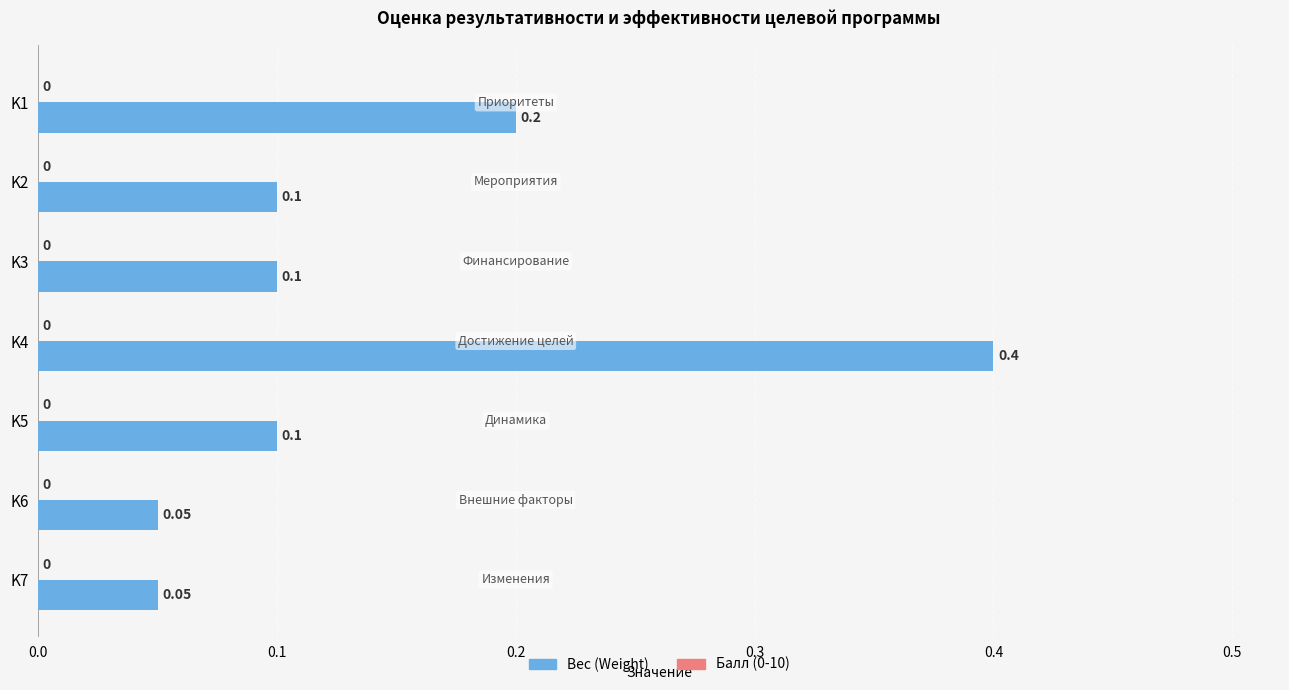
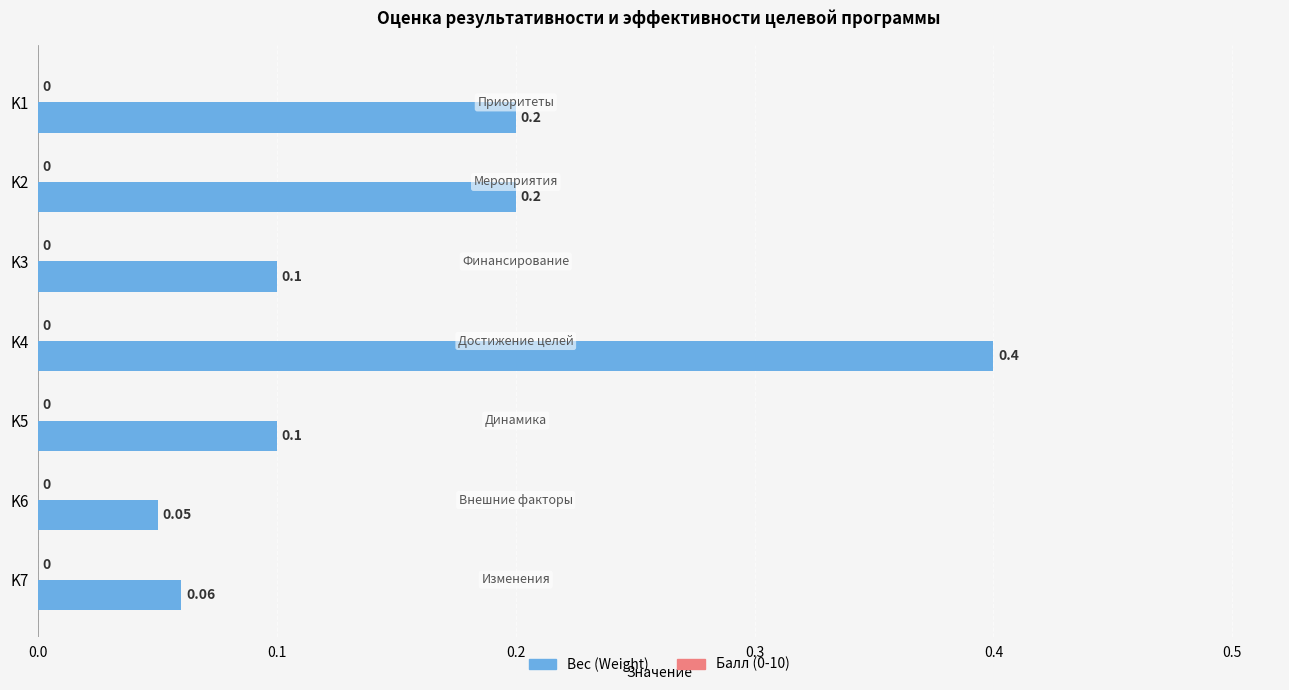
Вес (Weight), K2: 0.1 -> 0.2
Вес (Weight), K7: 0.05 -> 0.06
